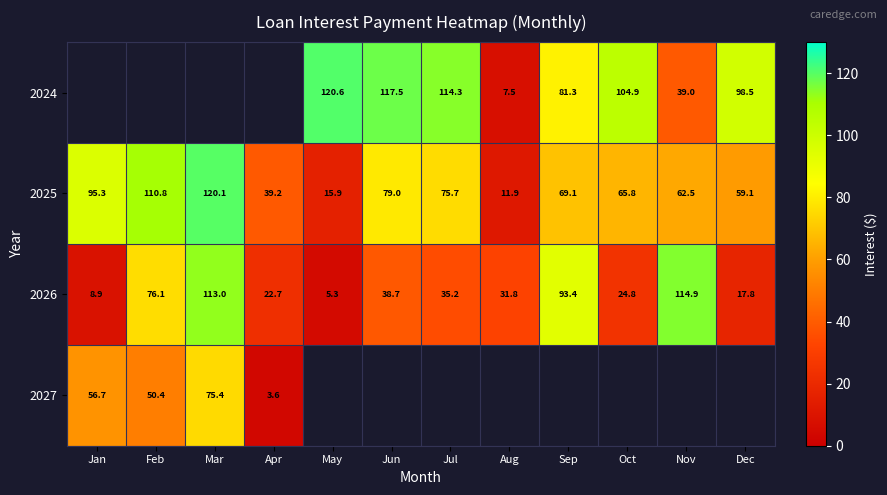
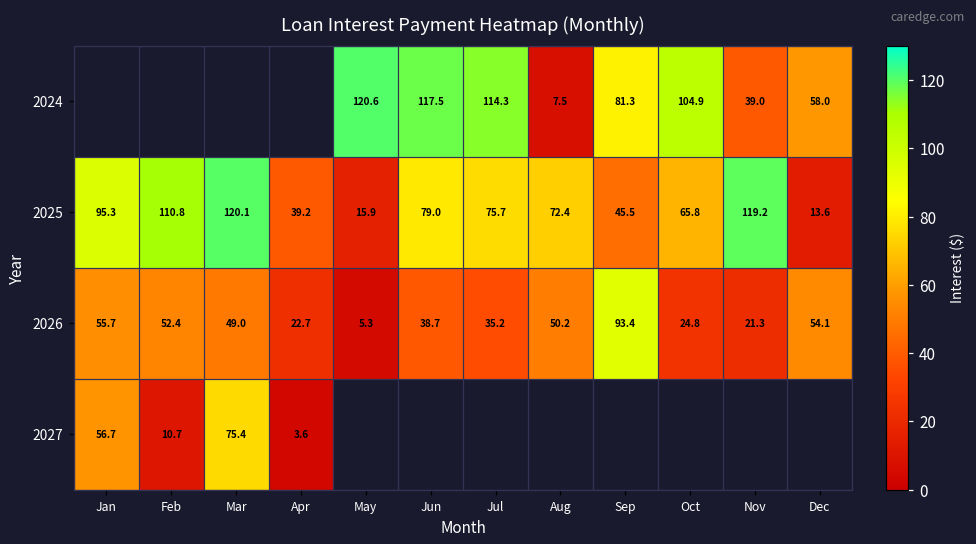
2024, Dec: 98.5 -> 58.0
2025, Aug: 11.9 -> 72.4
2025, Sep: 69.1 -> 45.5
2025, Nov: 62.5 -> 119.2
2025, Dec: 59.1 -> 13.6
2026, Jan: 8.9 -> 55.7
2026, Feb: 76.1 -> 52.4
2026, Mar: 113.0 -> 49.0
2026, Aug: 31.8 -> 50.2
2026, Nov: 114.9 -> 21.3
2026, Dec: 17.8 -> 54.1
2027, Feb: 50.4 -> 10.7
